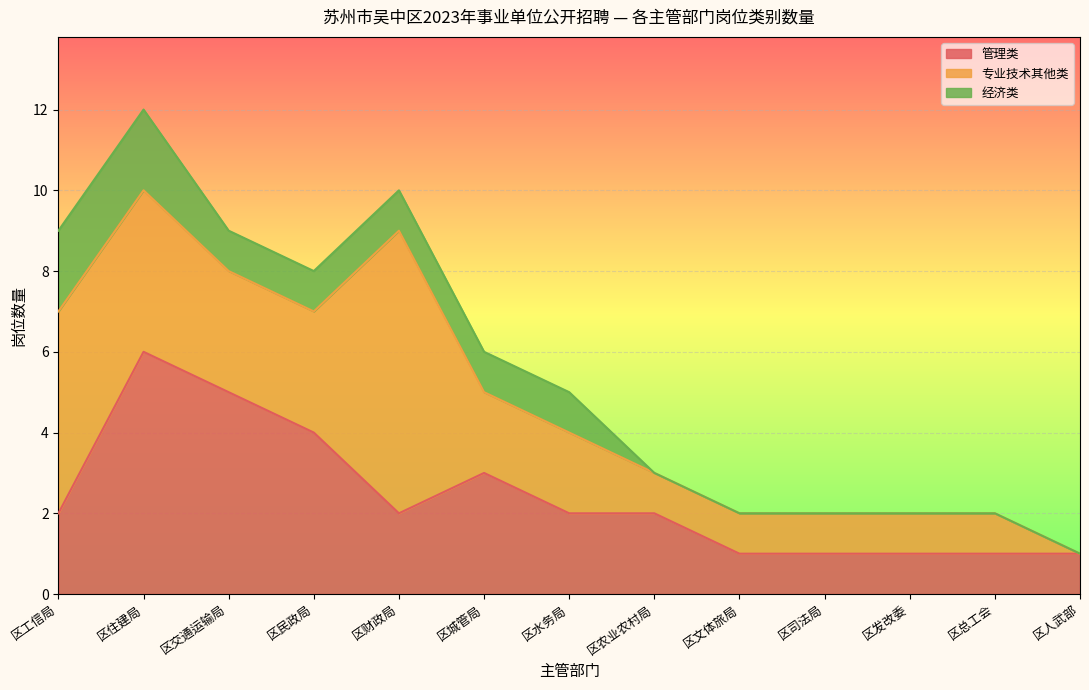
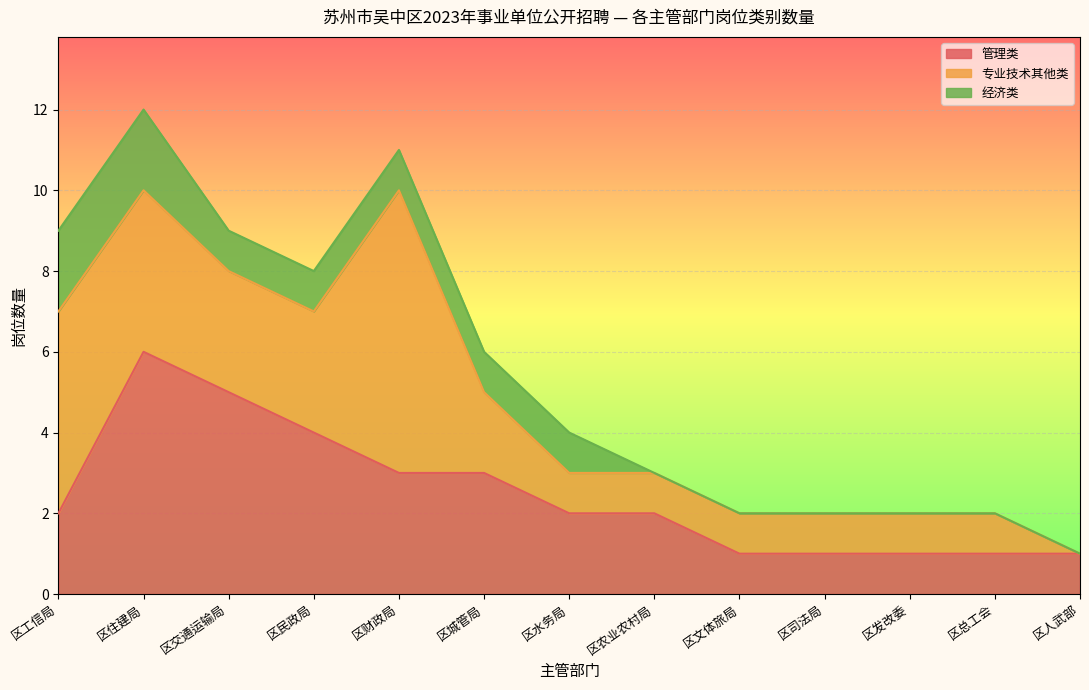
管理类, 区财政局: 2 -> 3
专业技术其他类, 区水务局: 2 -> 1
